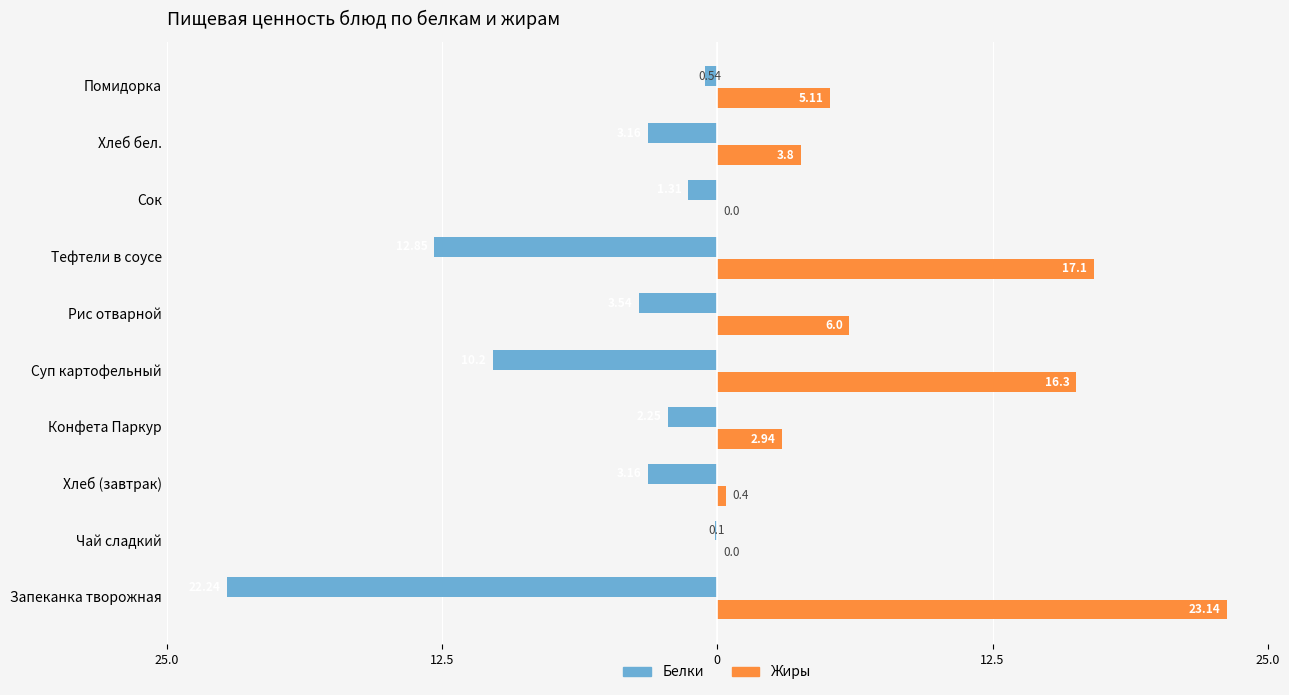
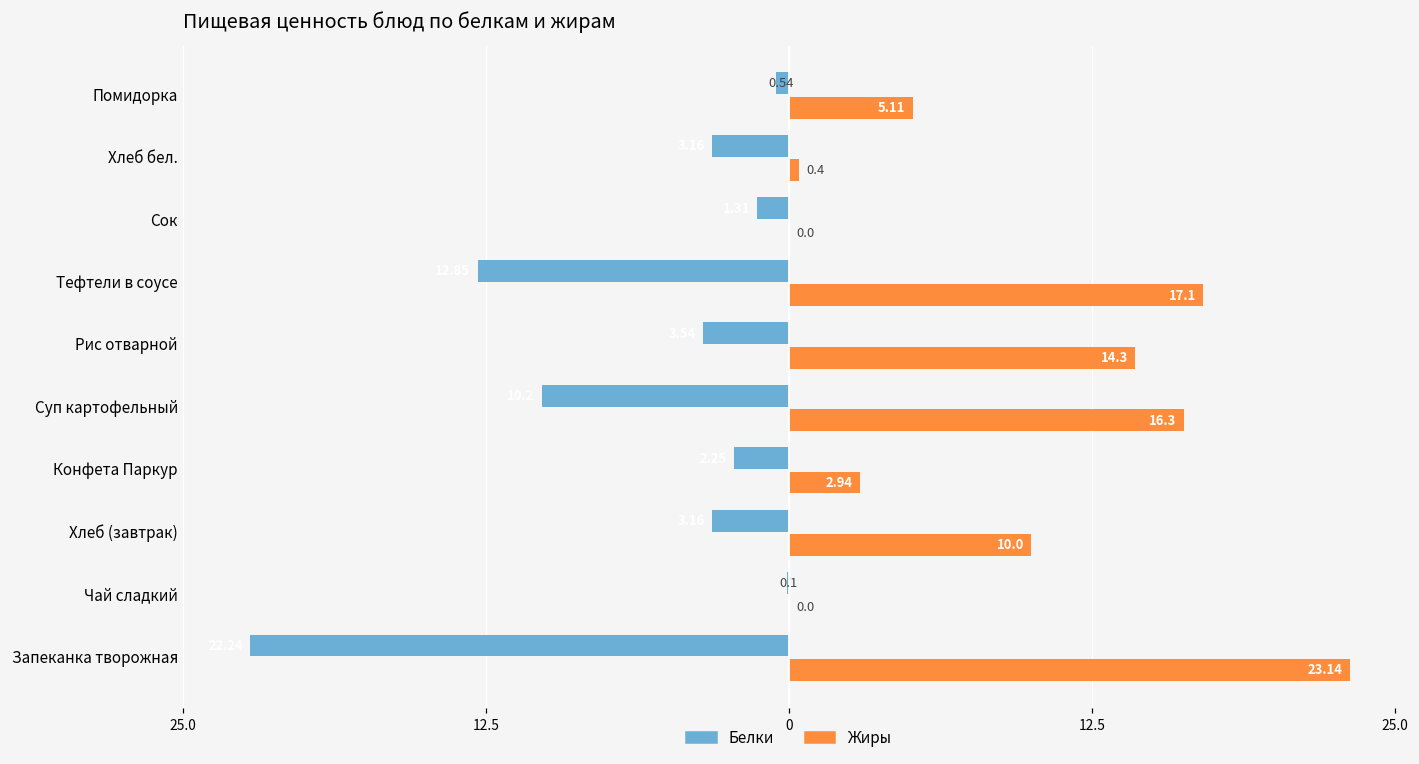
Жиры, Хлеб бел.: 3.8 -> 0.4
Жиры, Рис отварной: 6.0 -> 14.3
Жиры, Хлеб (завтрак): 0.4 -> 10.0
